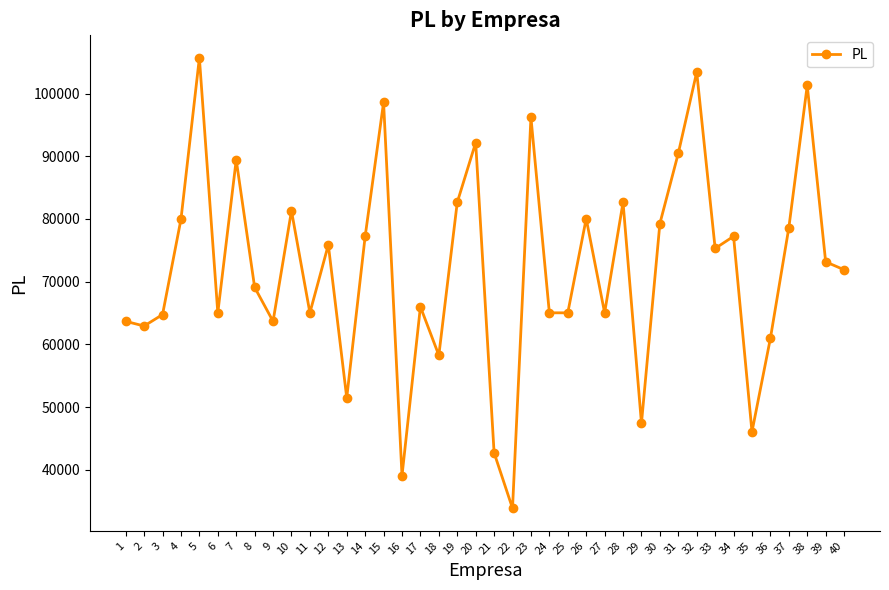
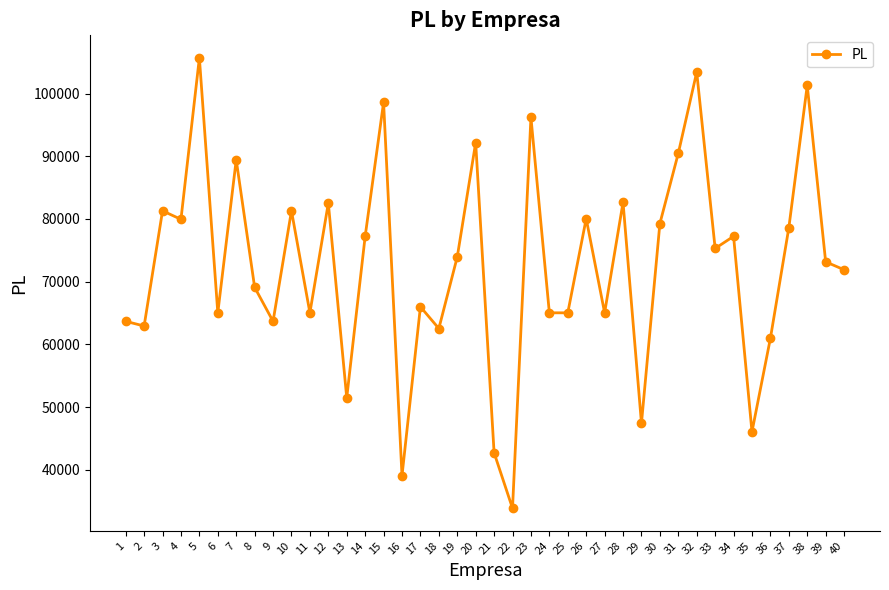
3: 65000 -> 81000
12: 76000 -> 83000
18: 58000 -> 63000
19: 83000 -> 74000
